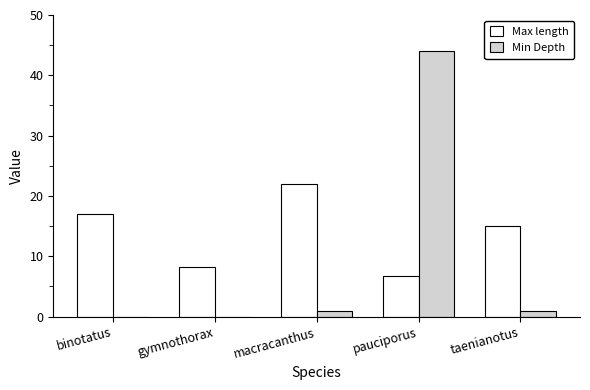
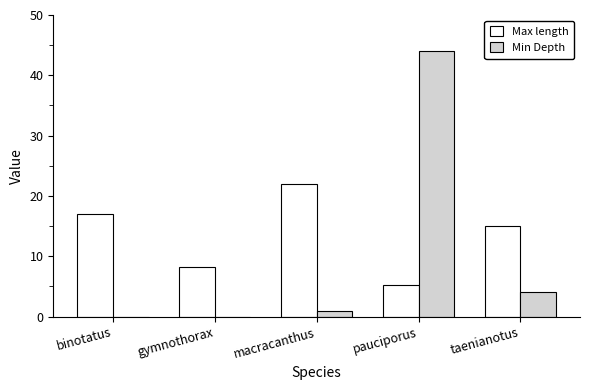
Max length, pauciporus: 7 -> 5
Min Depth, taenianotus: 1 -> 4
